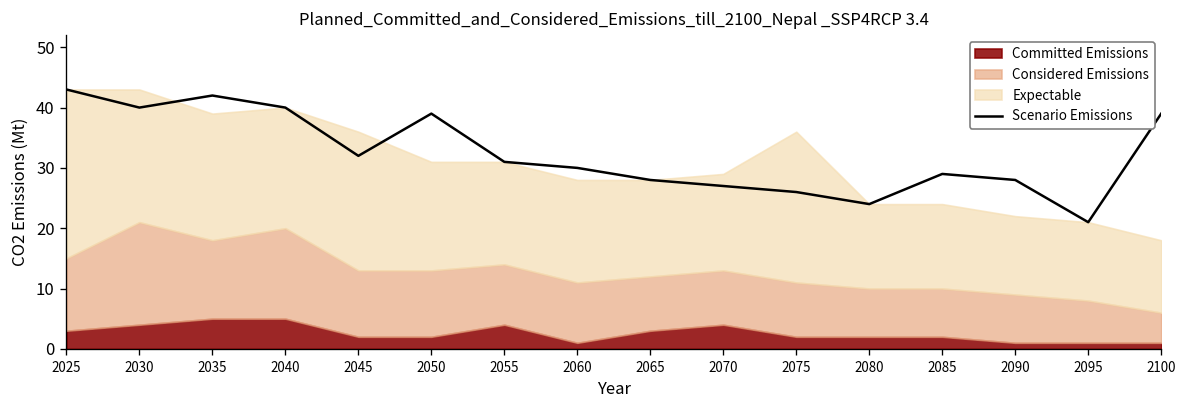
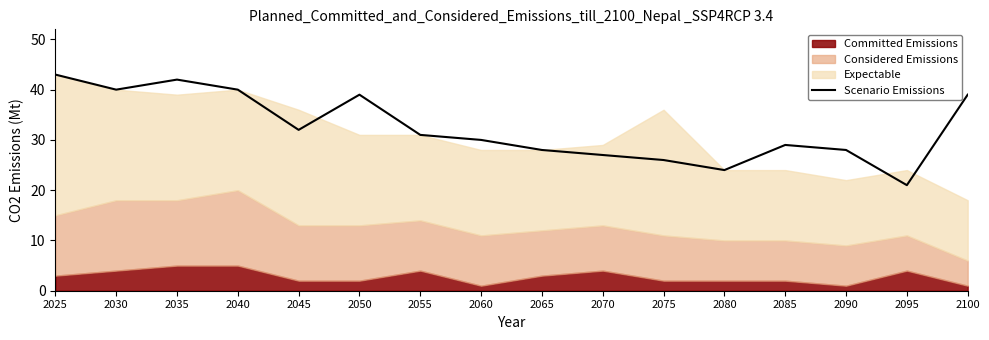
Considered Emissions, 2030: 17 -> 14
Committed Emissions, 2095: 1 -> 4
